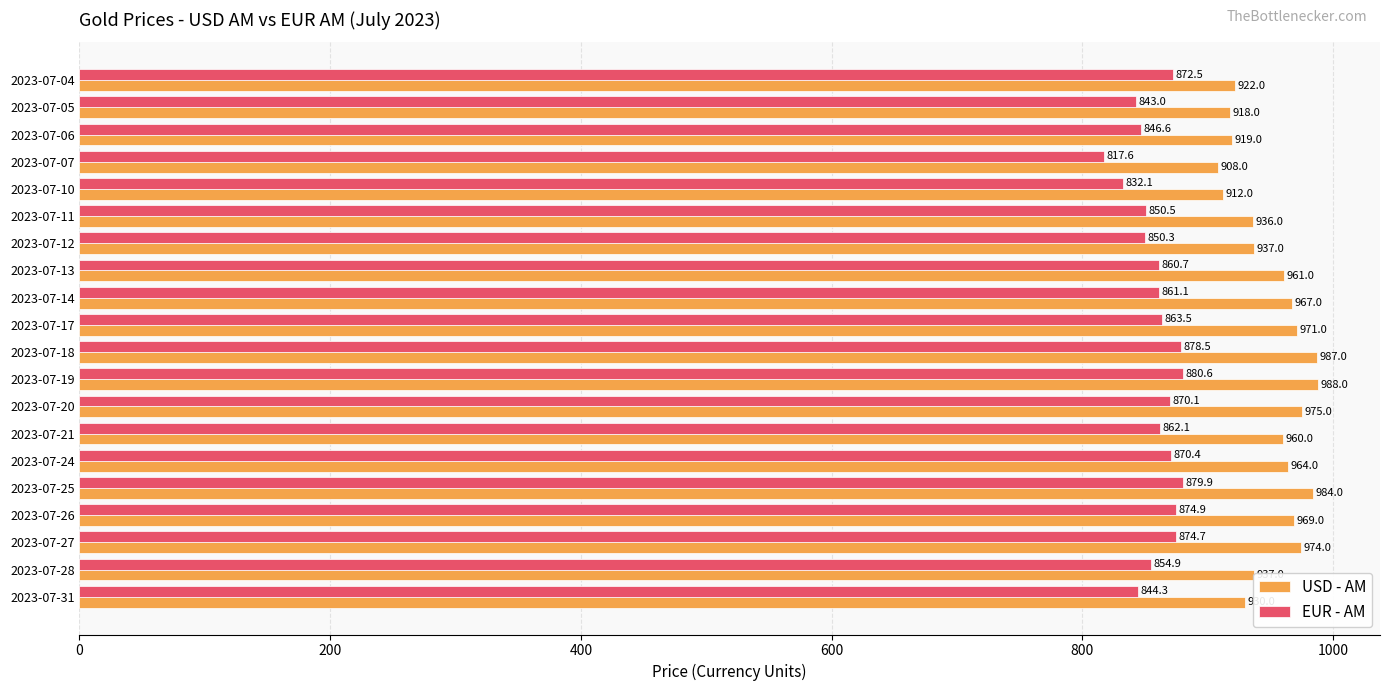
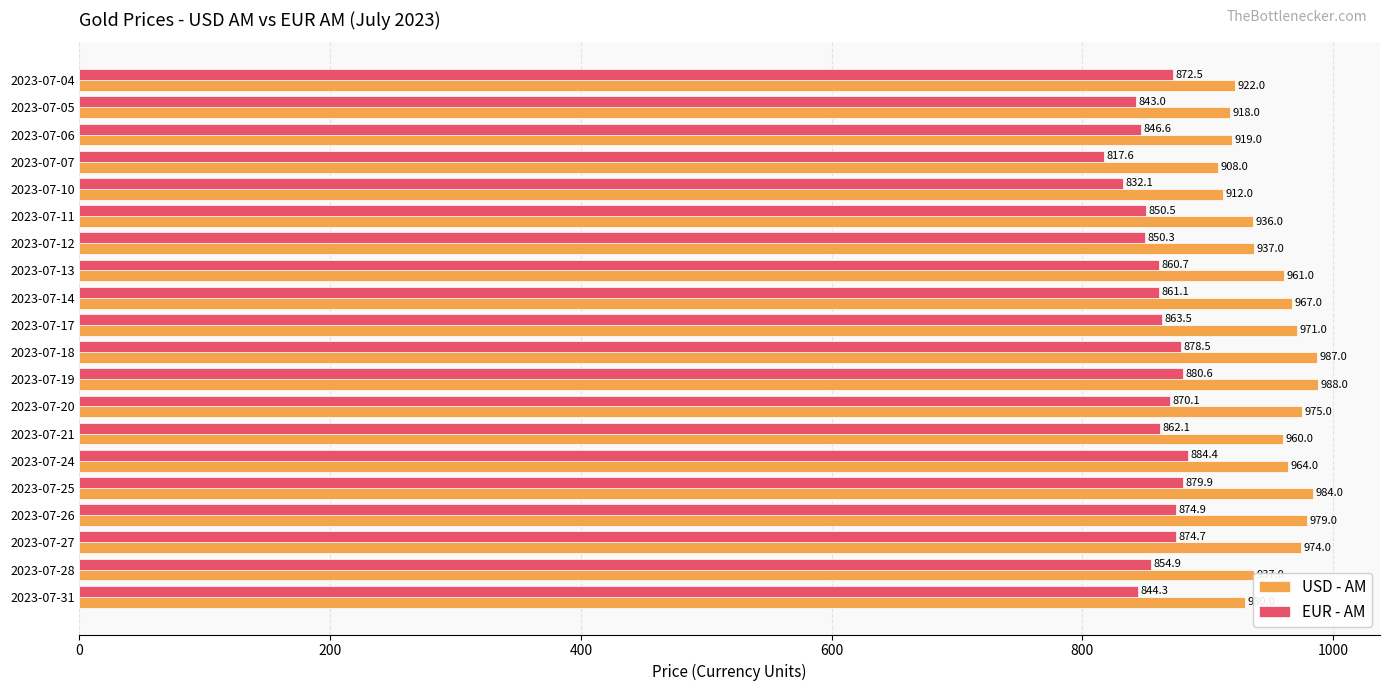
EUR - AM, 2023-07-24: 870.4 -> 884.4
USD - AM, 2023-07-26: 969.0 -> 979.0
